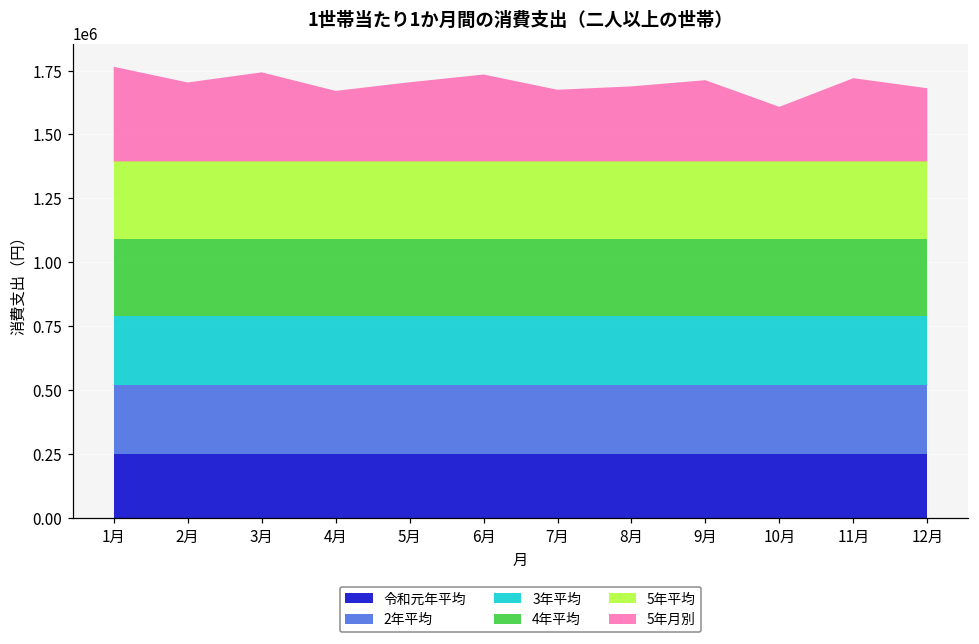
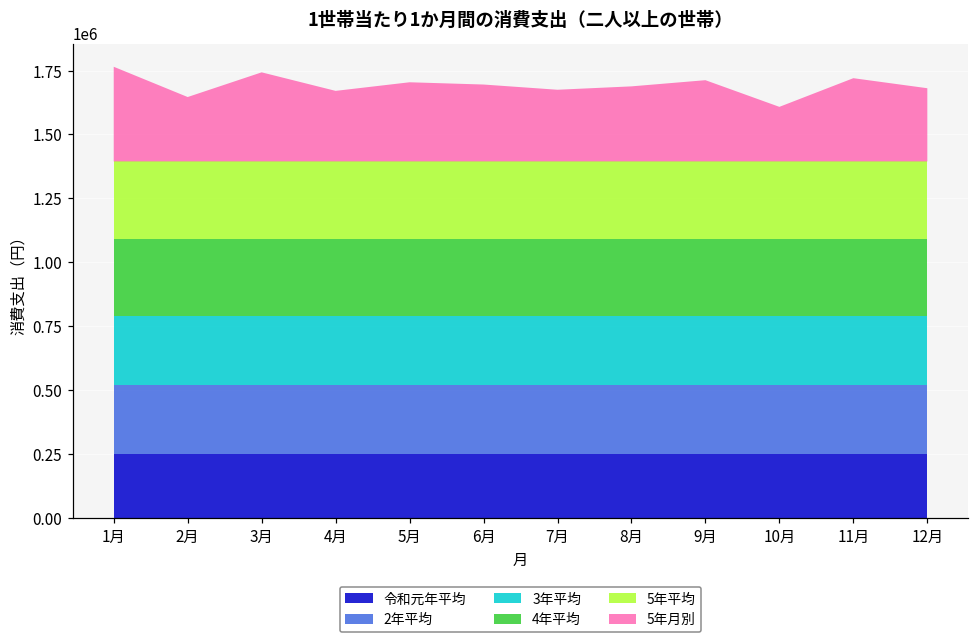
5年月別, 2月: 310000 -> 250000
5年月別, 6月: 340000 -> 300000
